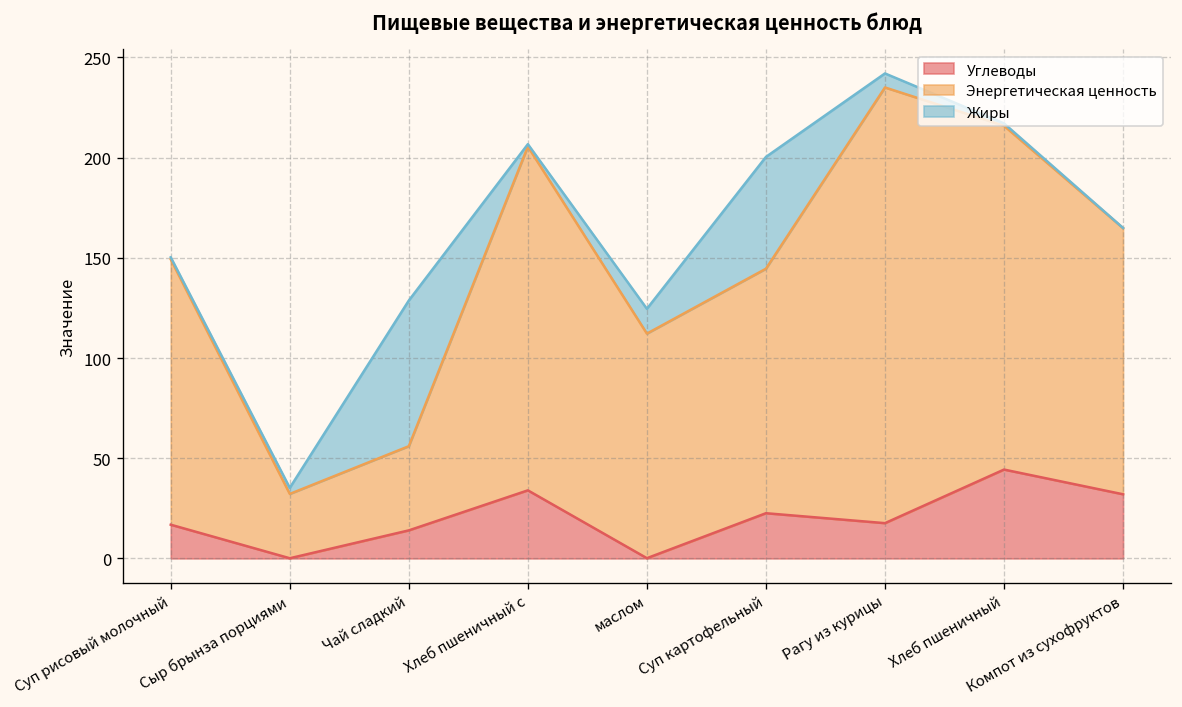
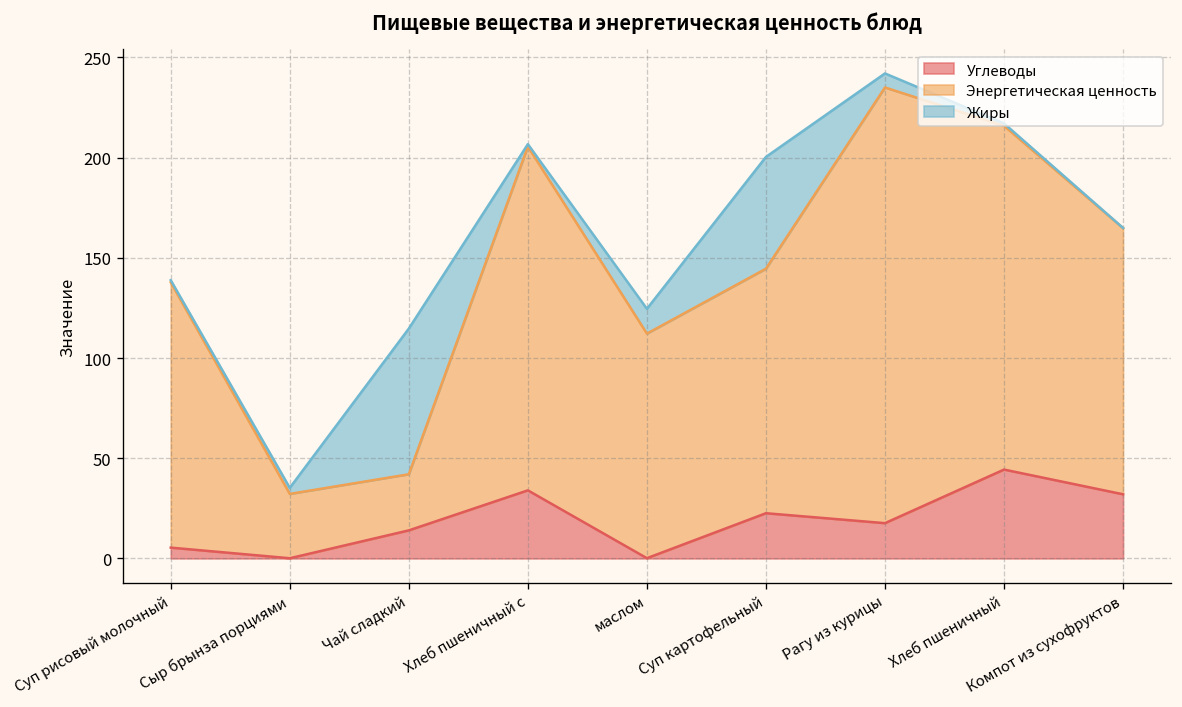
Углеводы, Суп рисовый молочный: 17 -> 5
Энергетическая ценность, Чай сладкий: 42 -> 28
